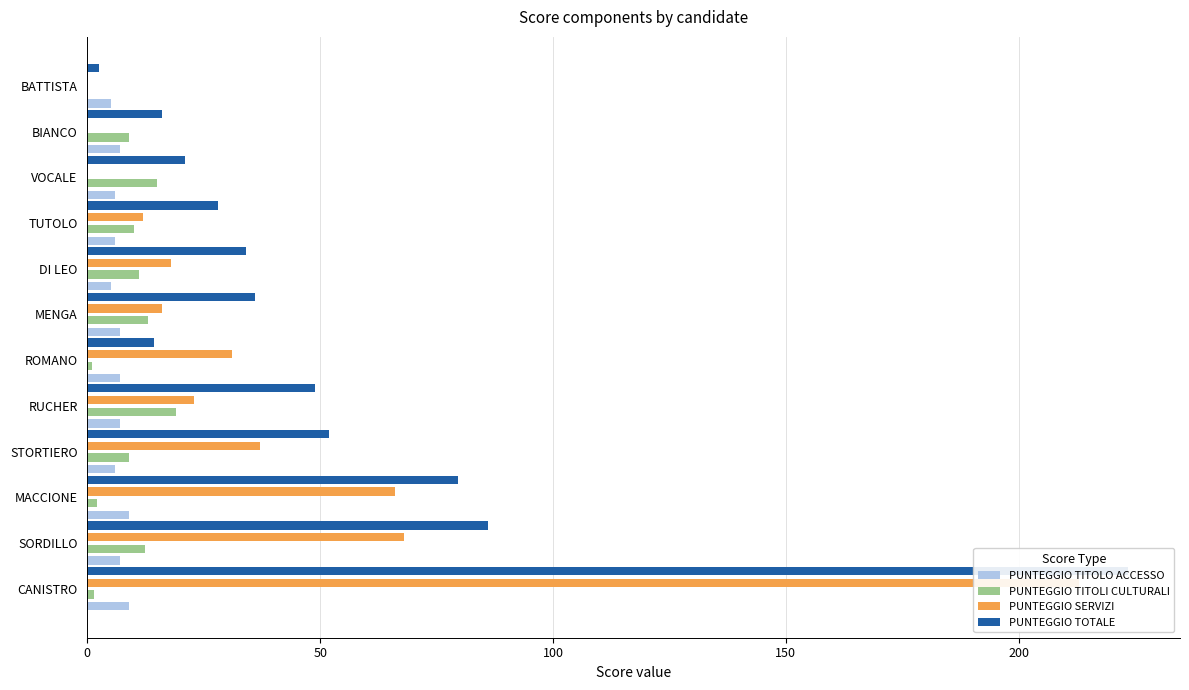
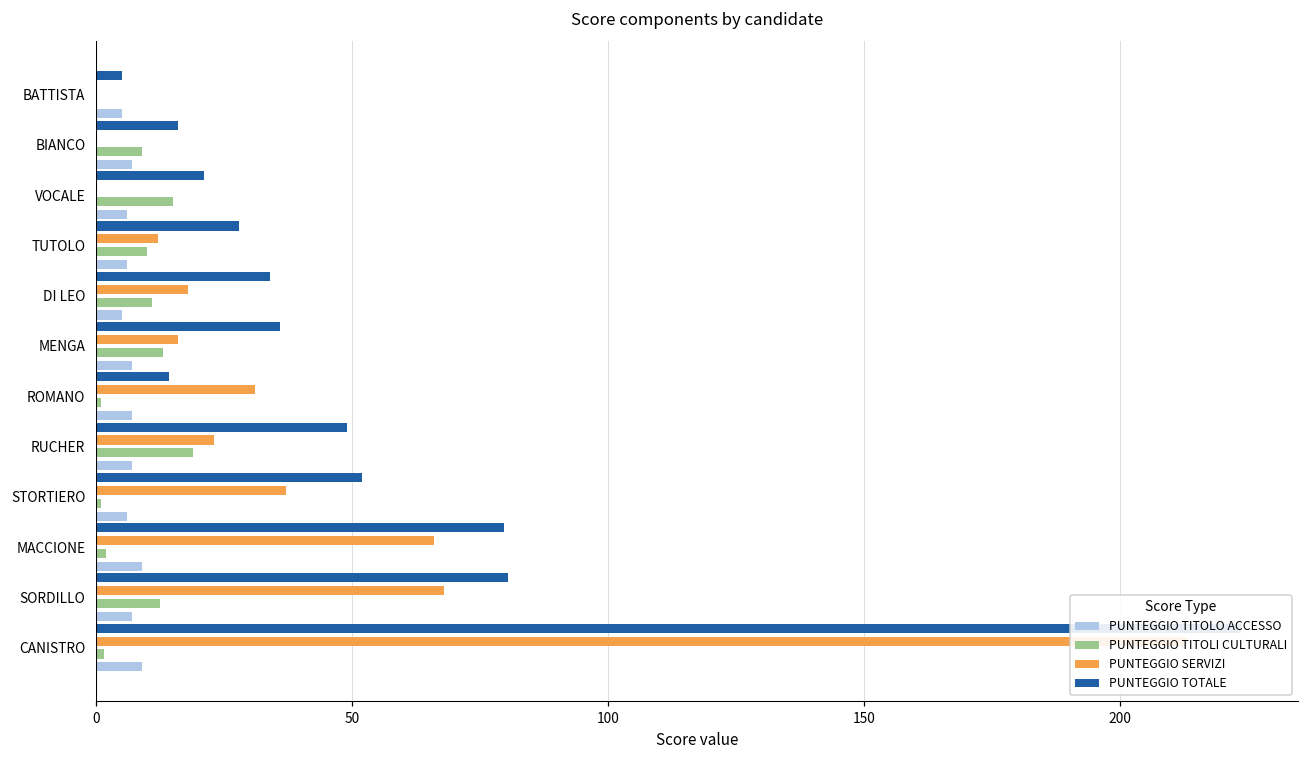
PUNTEGGIO TOTALE, BATTISTA: 2 -> 5
PUNTEGGIO TITOLI CULTURALI, STORTIERO: 9 -> 1
PUNTEGGIO TOTALE, SORDILLO: 86 -> 81
